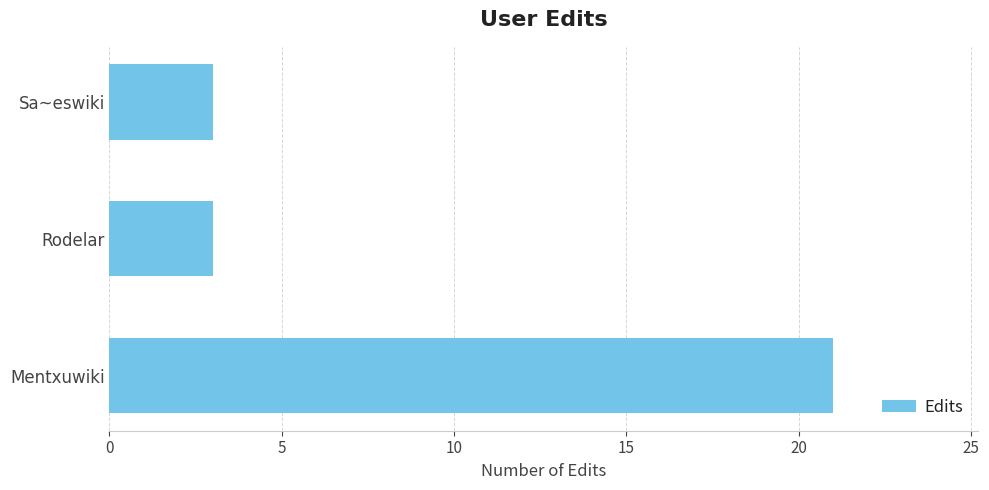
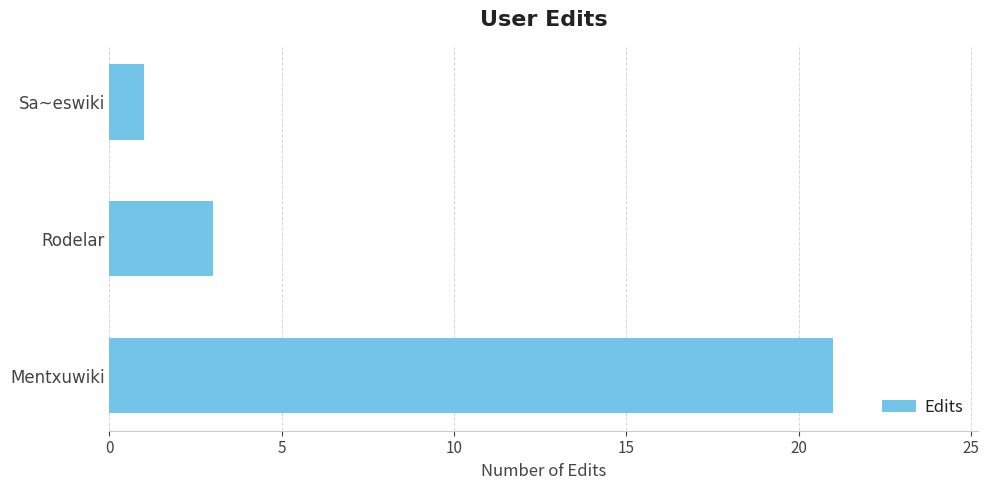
Sa~eswiki: 3 -> 1
